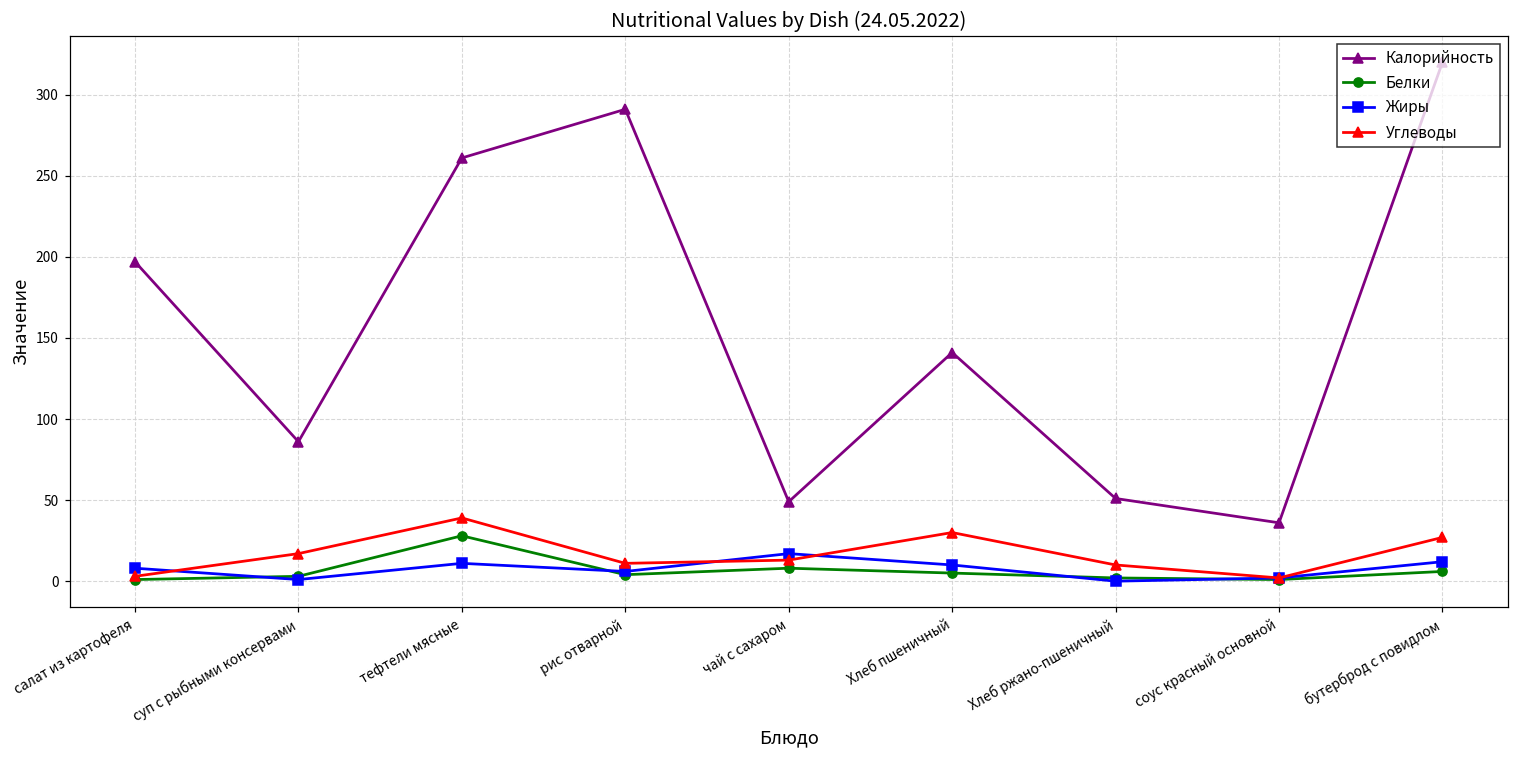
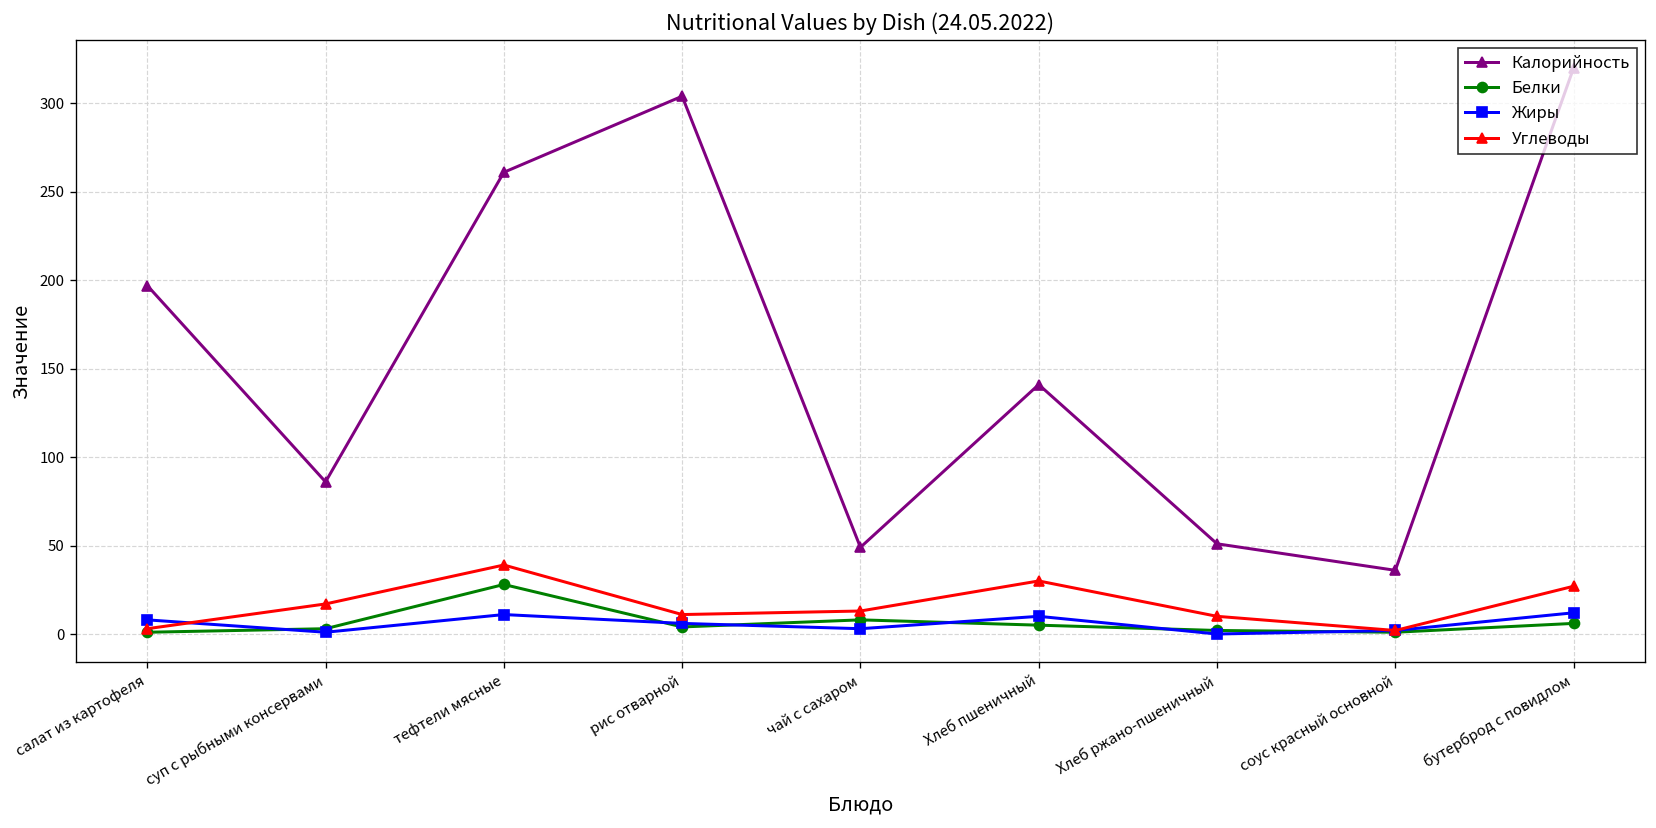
Калорийность, рис отварной: 291 -> 304
Жиры, чай с сахаром: 17 -> 3
